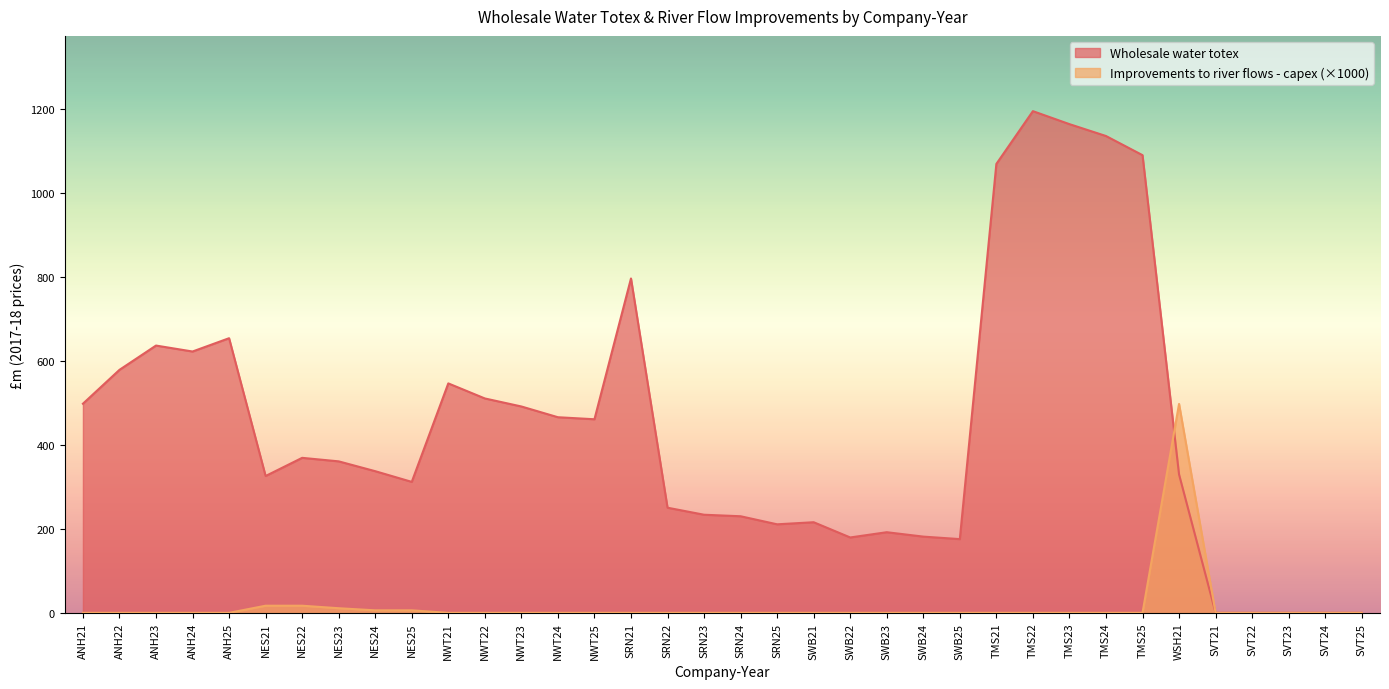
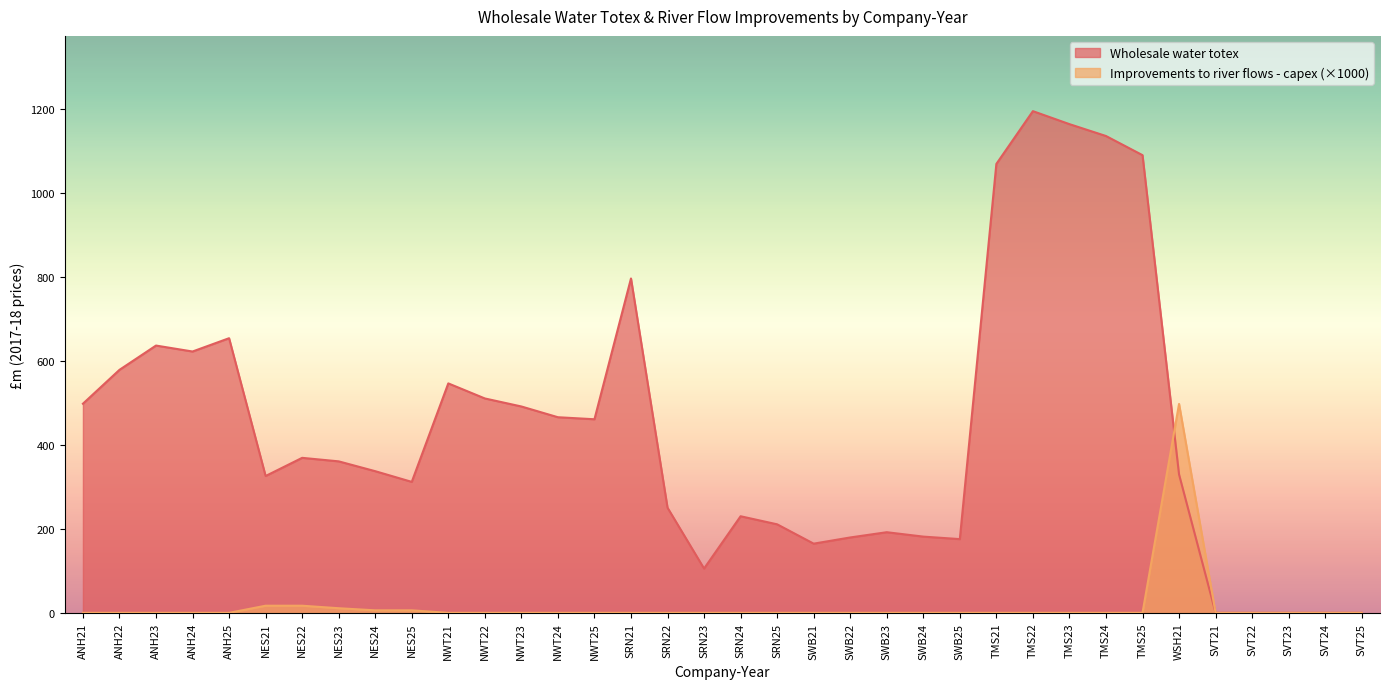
Wholesale water totex, SRN23: 230 -> 110
Wholesale water totex, SWB21: 220 -> 160
